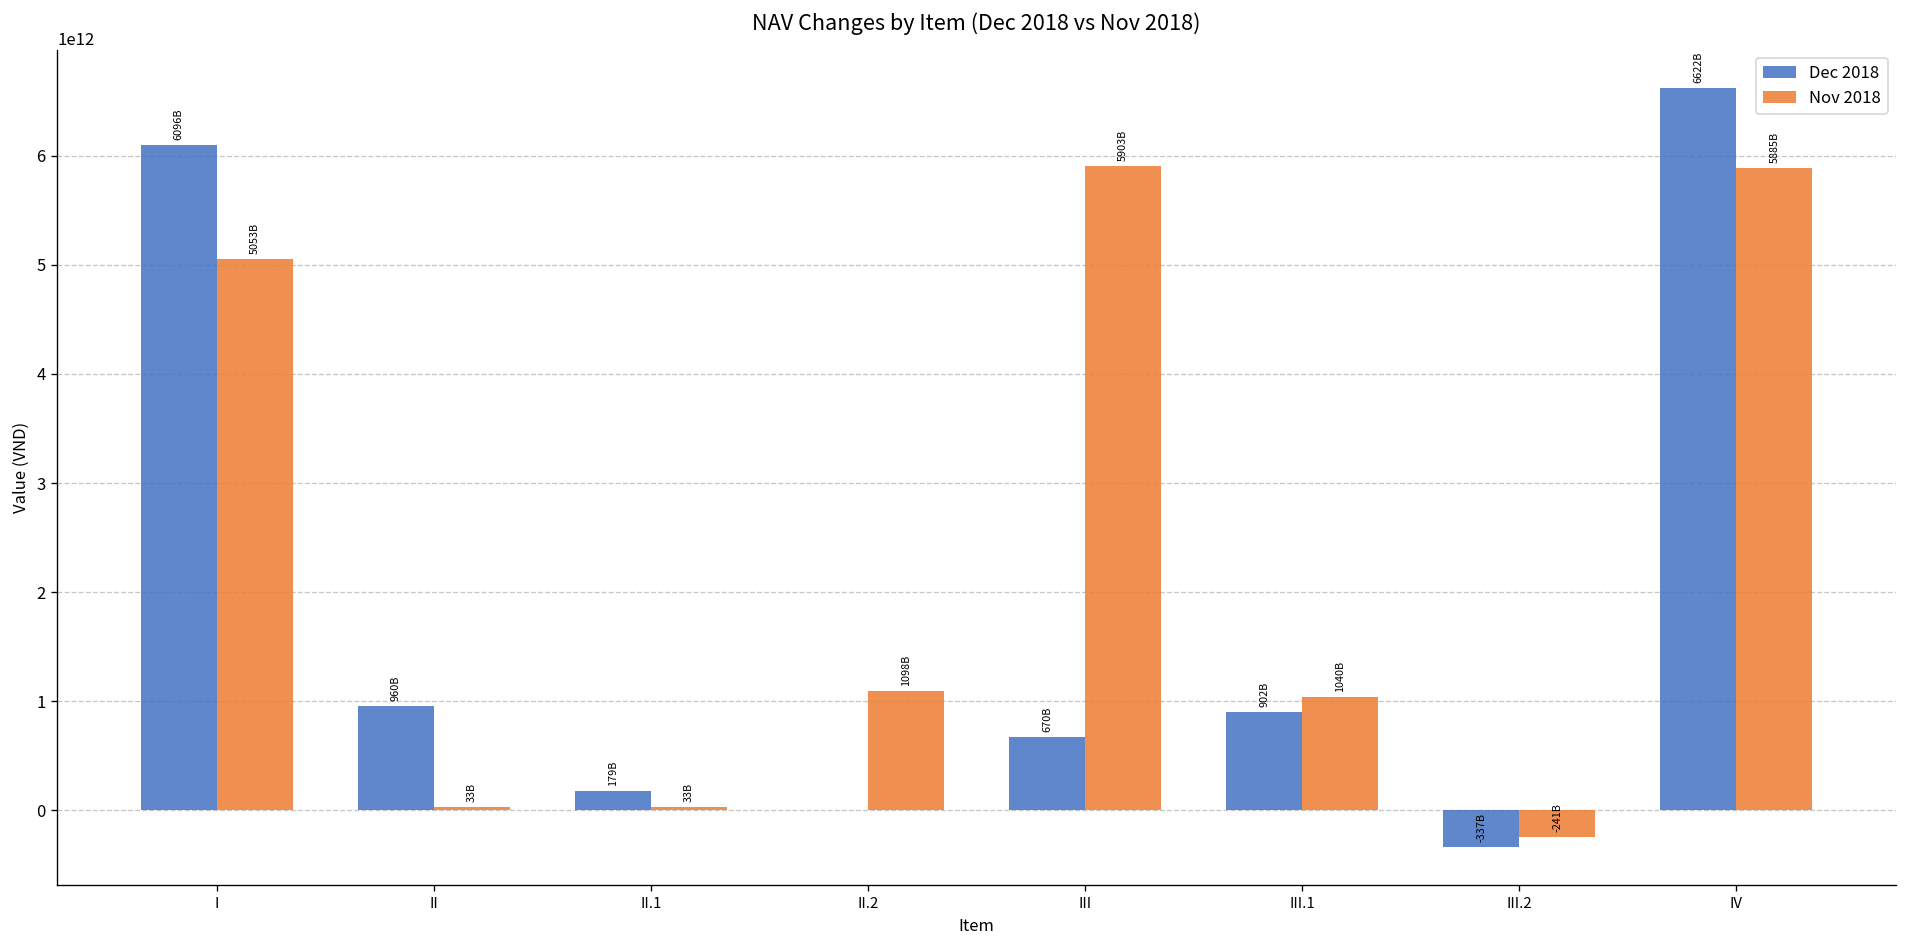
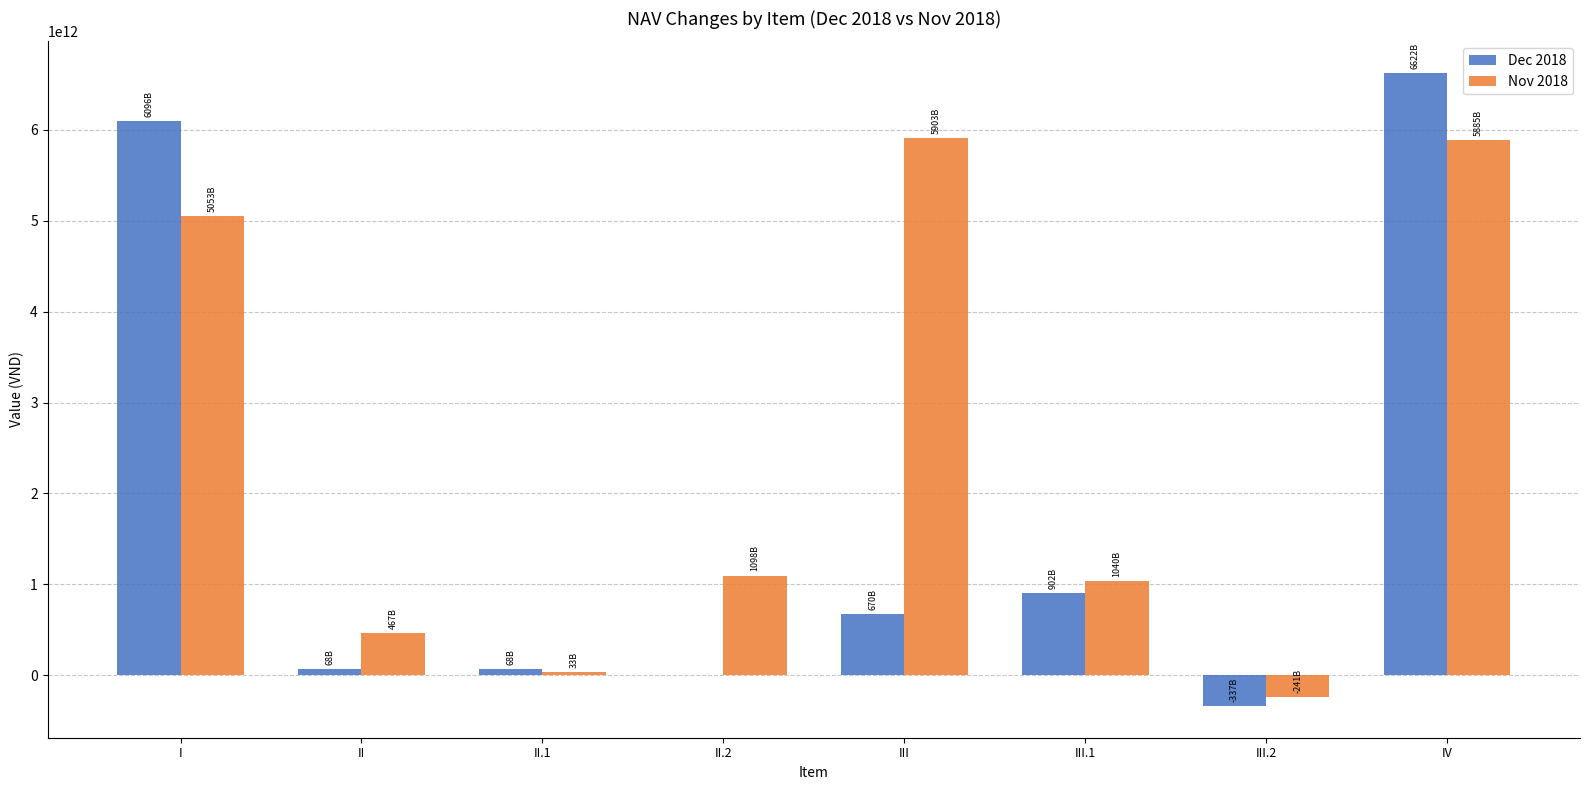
Dec 2018, II: 960B -> 68B
Nov 2018, II: 33B -> 467B
Dec 2018, II.1: 179B -> 68B
